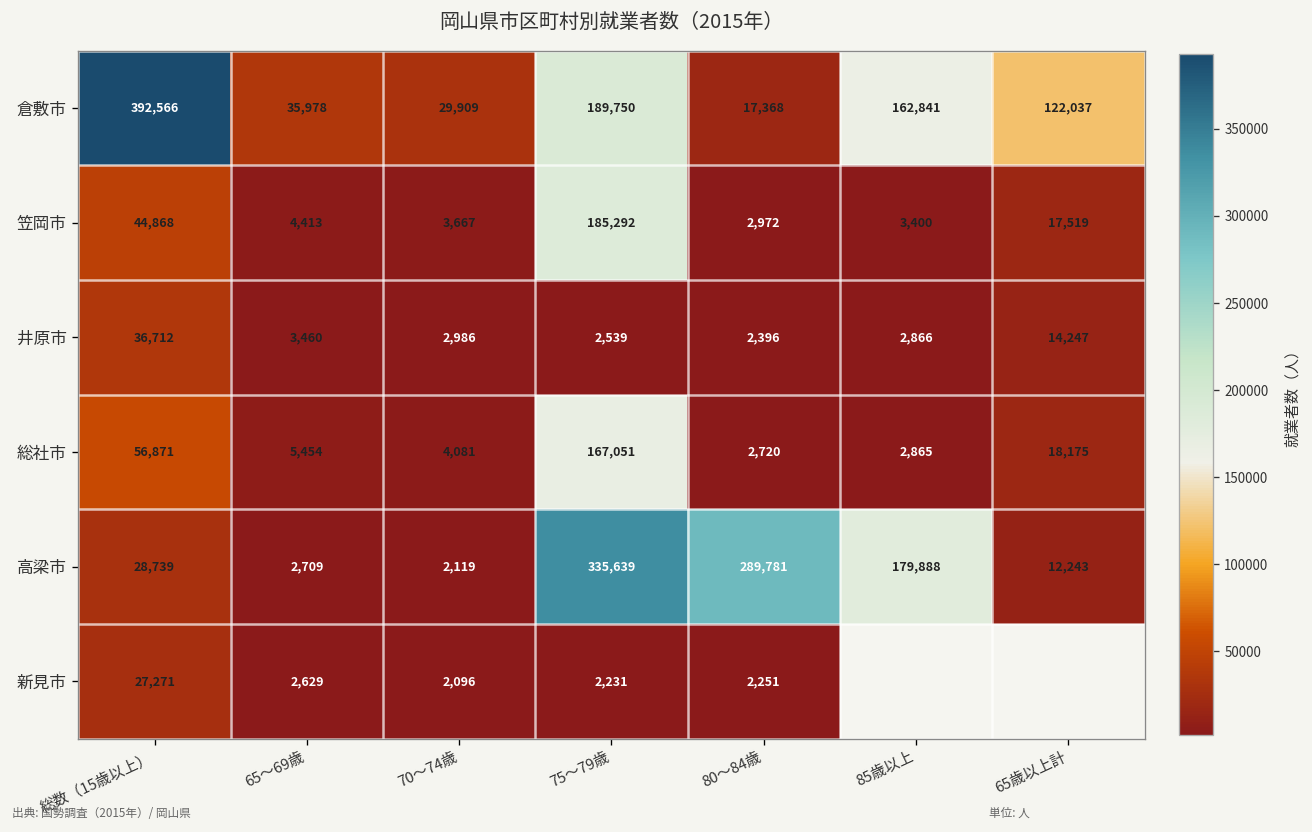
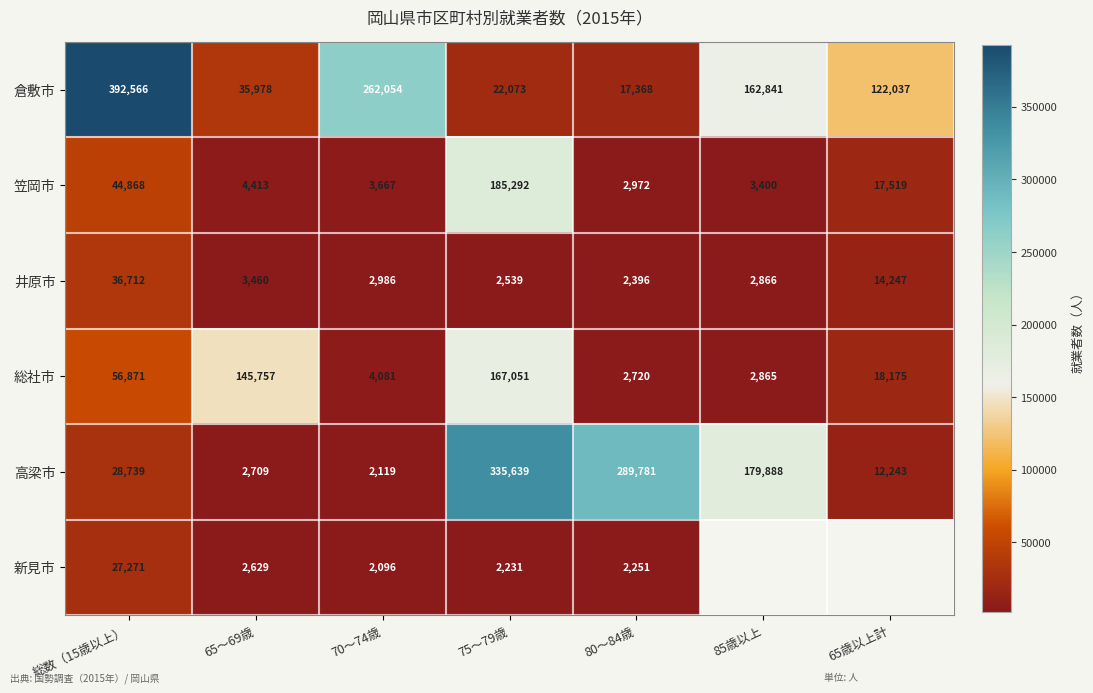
倉敷市, 70～74歳: 29,909 -> 262,054
倉敷市, 75～79歳: 189,750 -> 22,073
総社市, 65～69歳: 5,454 -> 145,757
